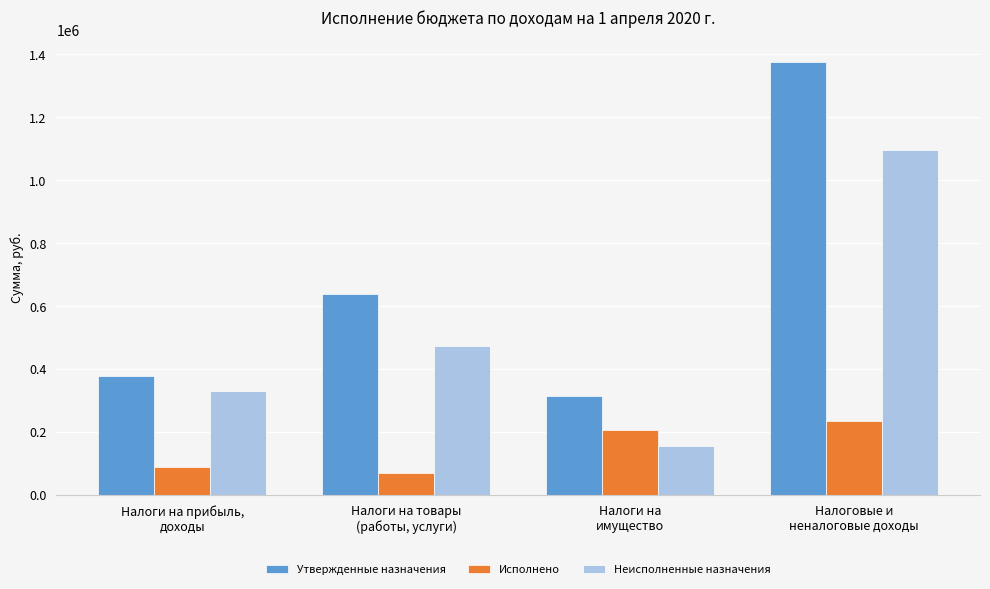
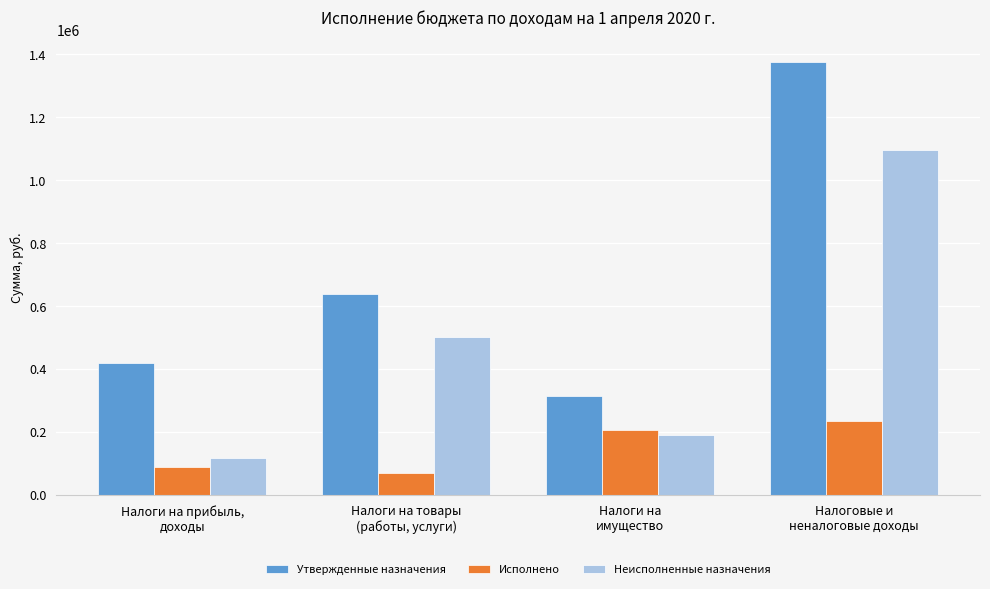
Утвержденные назначения, Налоги на прибыль, доходы: 380000 -> 420000
Неисполненные назначения, Налоги на прибыль, доходы: 330000 -> 120000
Неисполненные назначения, Налоги на товары (работы, услуги): 470000 -> 500000
Неисполненные назначения, Налоги на имущество: 160000 -> 190000
